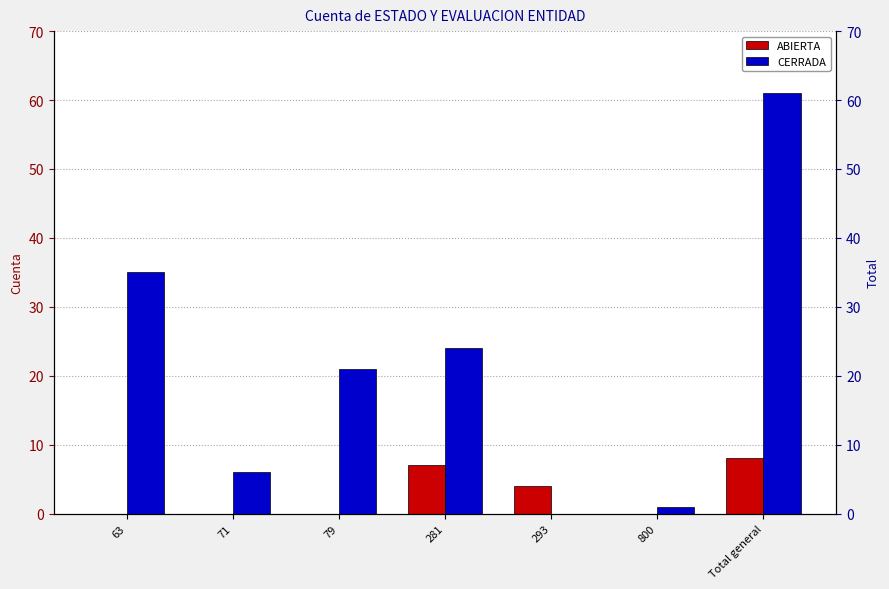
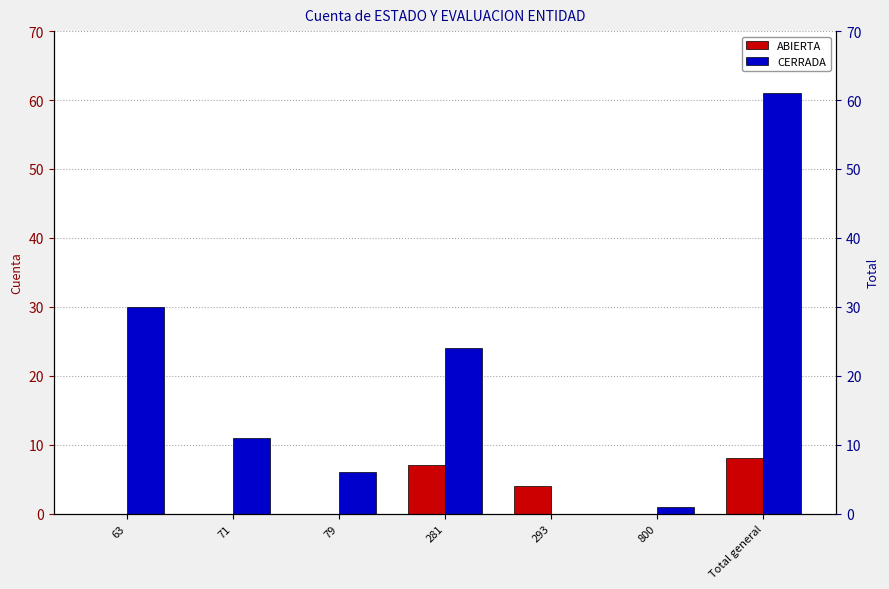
CERRADA, 63: 35 -> 30
CERRADA, 71: 6 -> 11
CERRADA, 79: 21 -> 6
